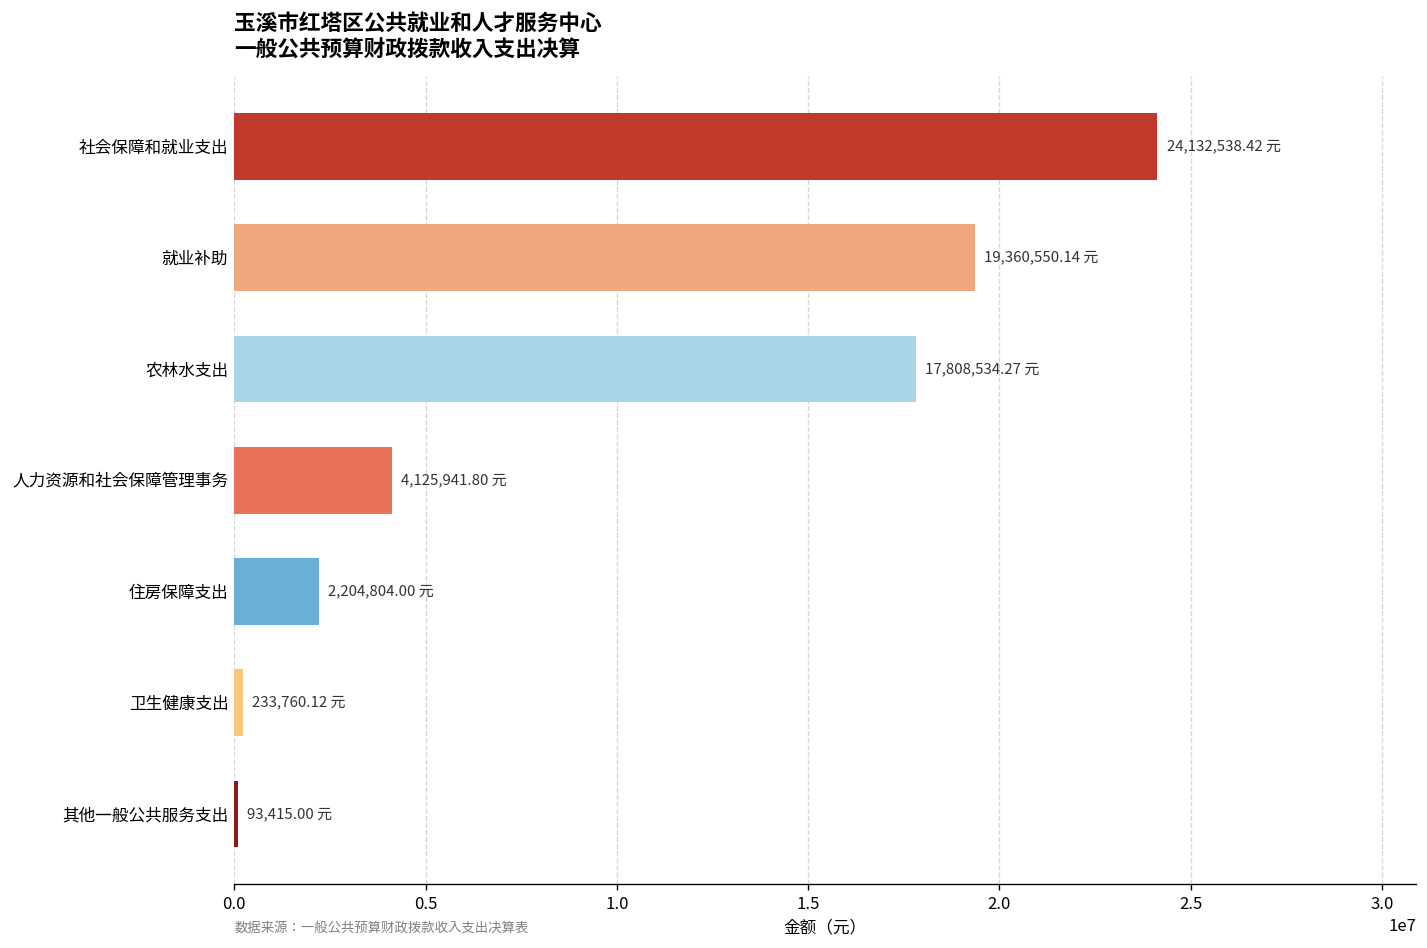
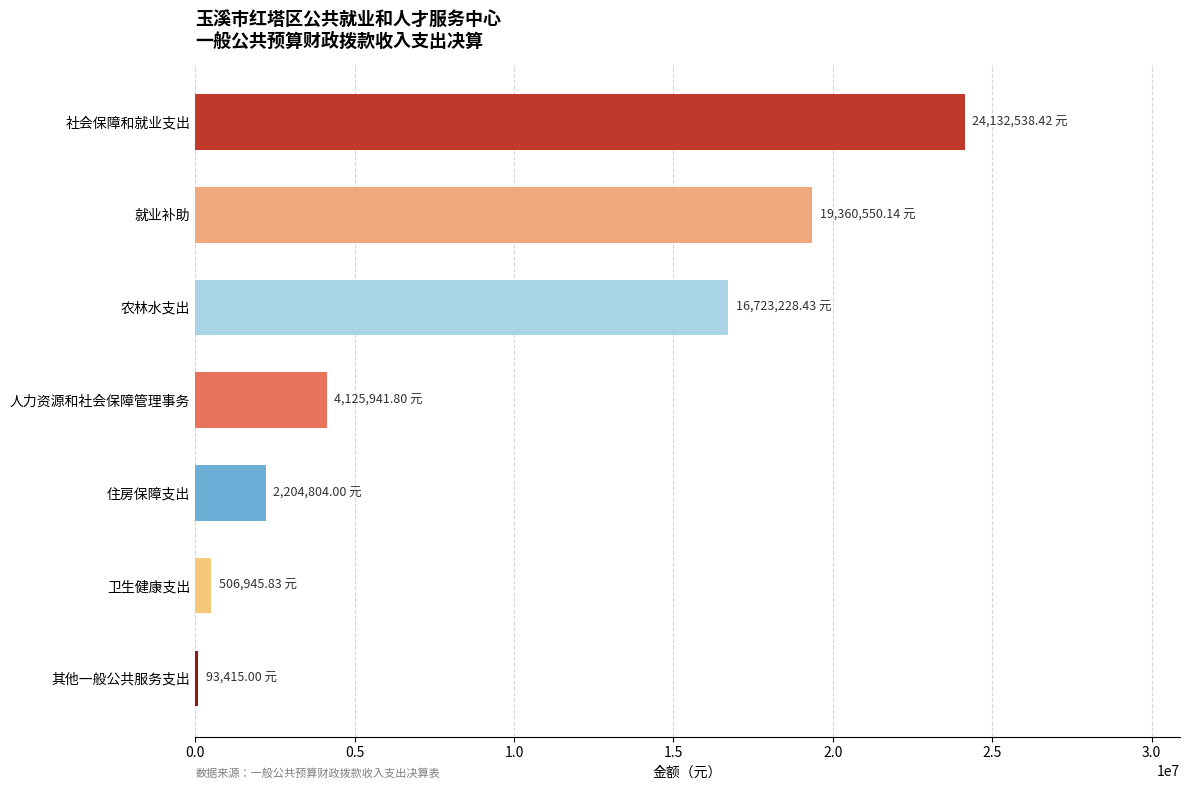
农林水支出: 17,808,534.27 -> 16,723,228.43
卫生健康支出: 233,760.12 -> 506,945.83
